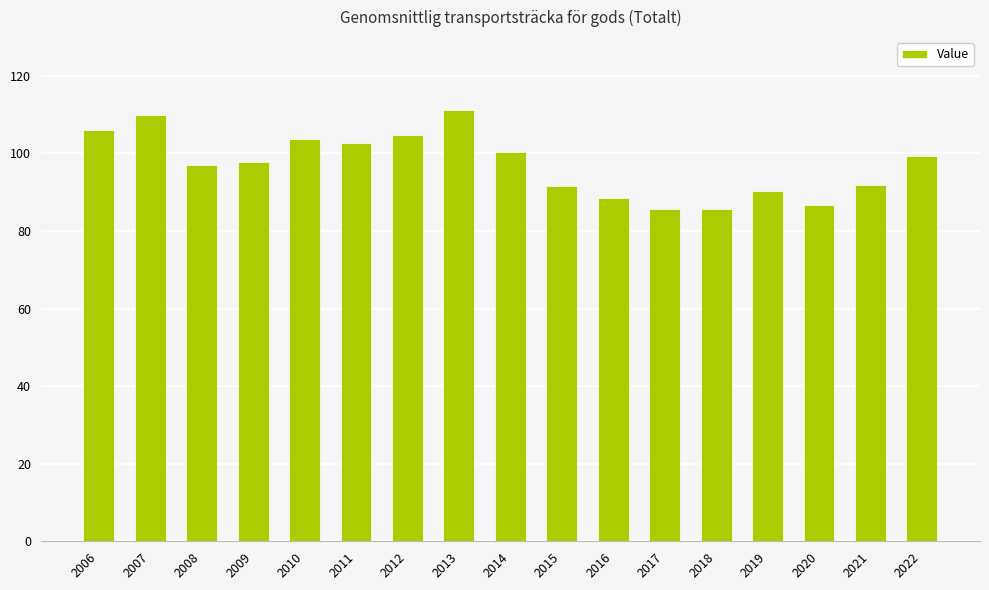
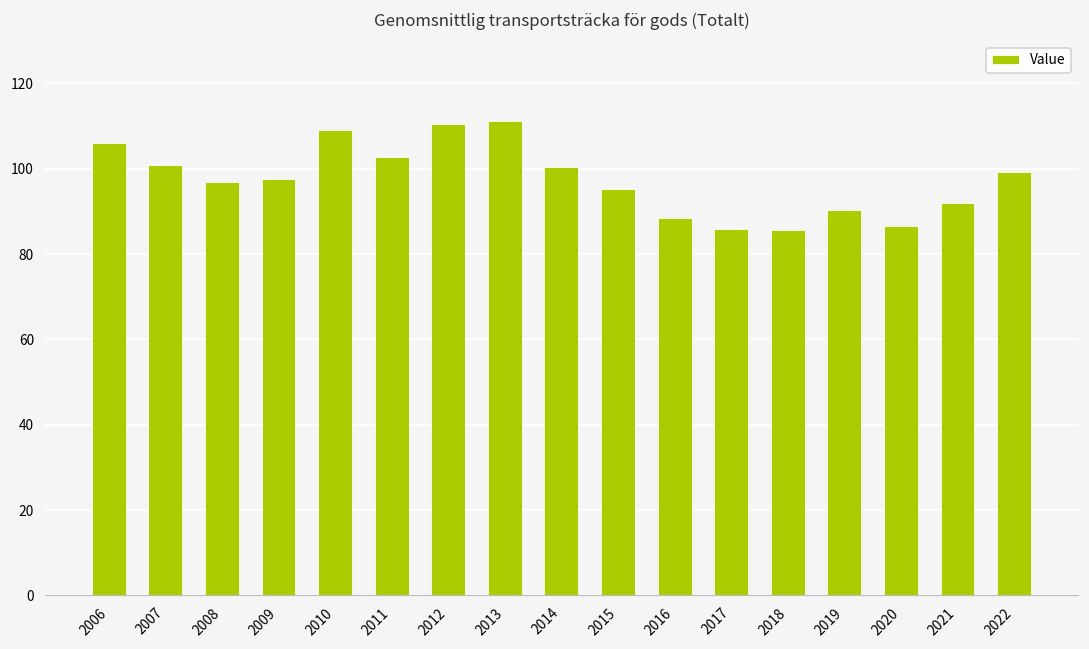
2007: 110 -> 101
2010: 104 -> 109
2012: 105 -> 110
2015: 92 -> 95
